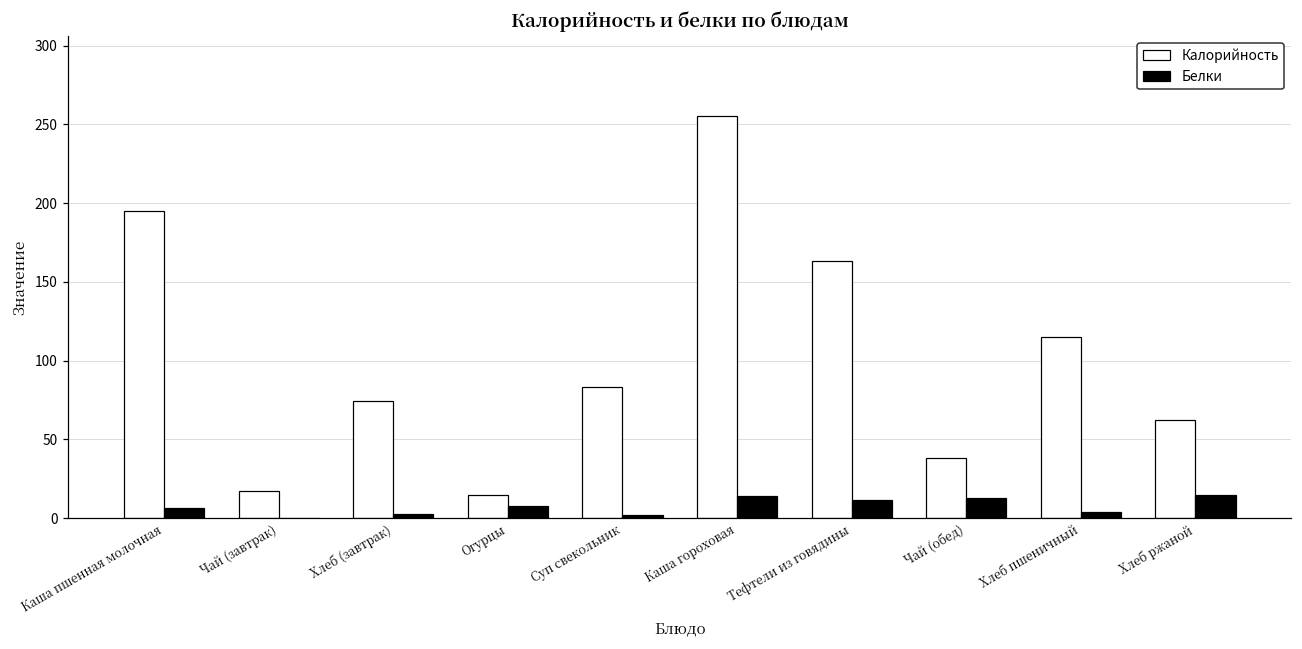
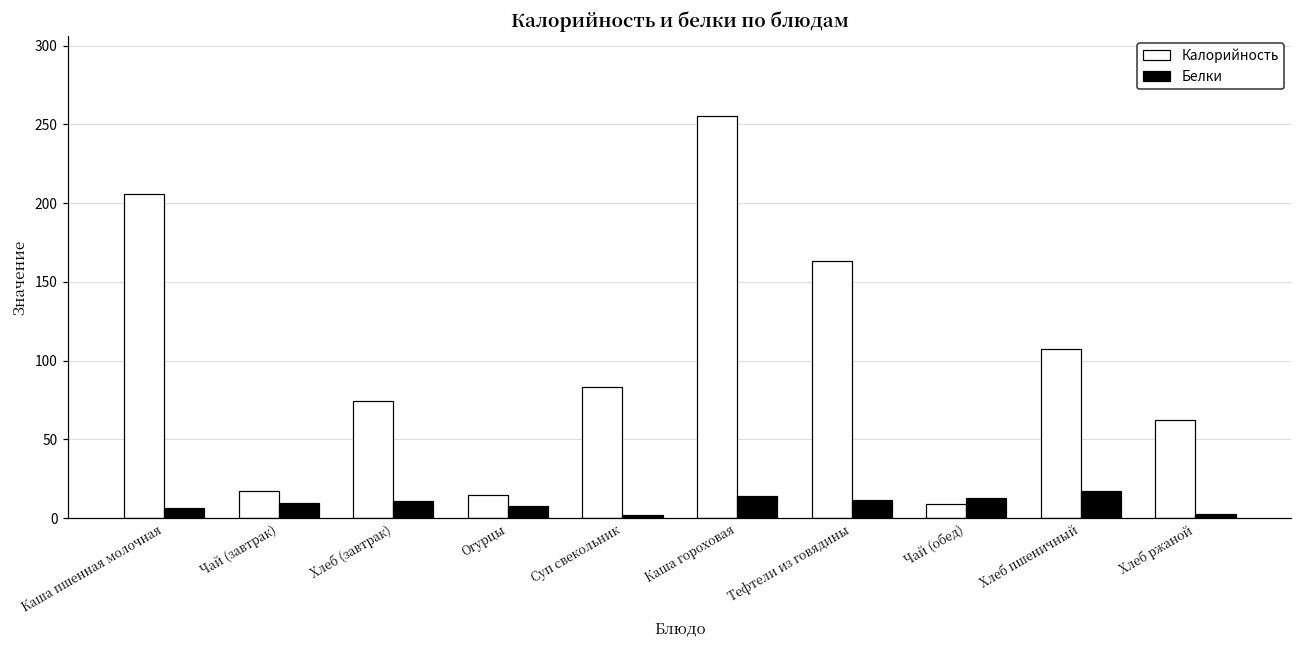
Калорийность, Каша пшенная молочная: 195 -> 206
Белки, Чай (завтрак): 0 -> 9
Белки, Хлеб (завтрак): 2 -> 11
Калорийность, Чай (обед): 38 -> 9
Калорийность, Хлеб пшеничный: 115 -> 107
Белки, Хлеб пшеничный: 4 -> 17
Белки, Хлеб ржаной: 15 -> 3
